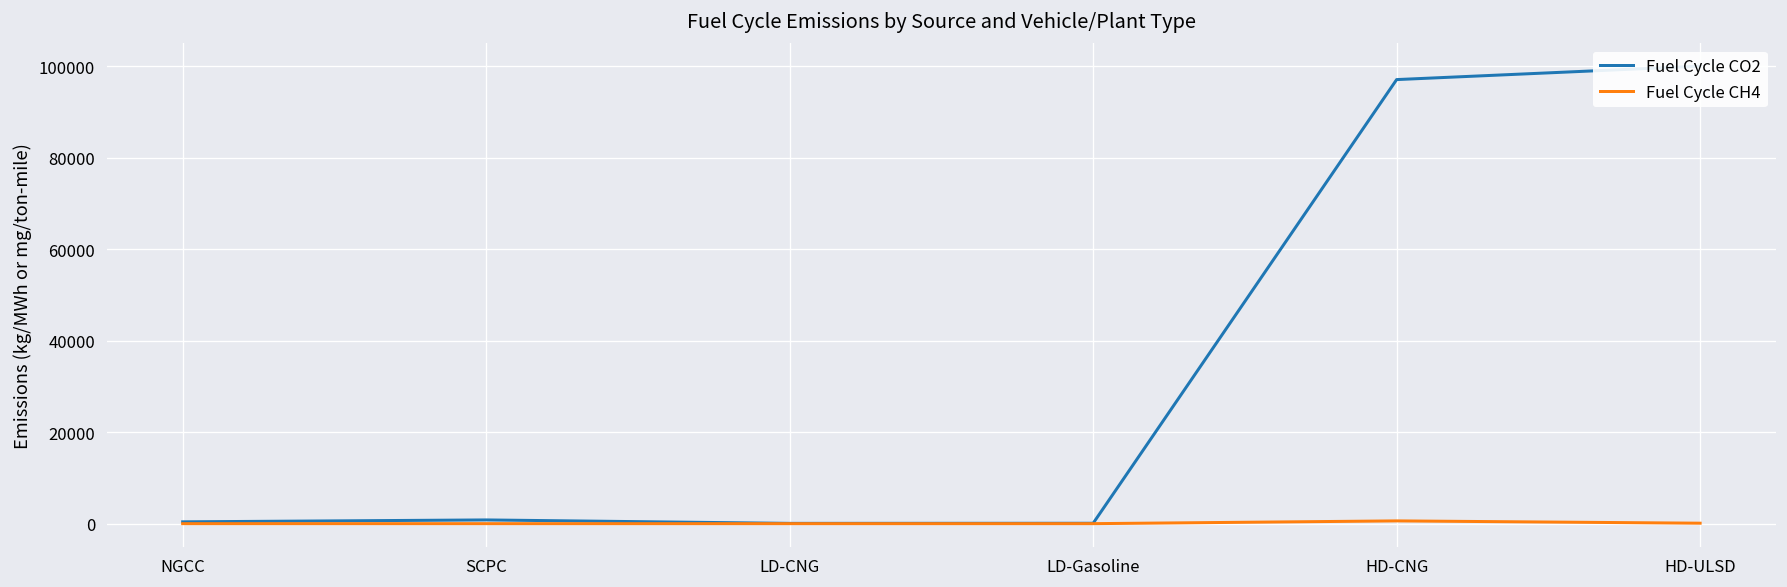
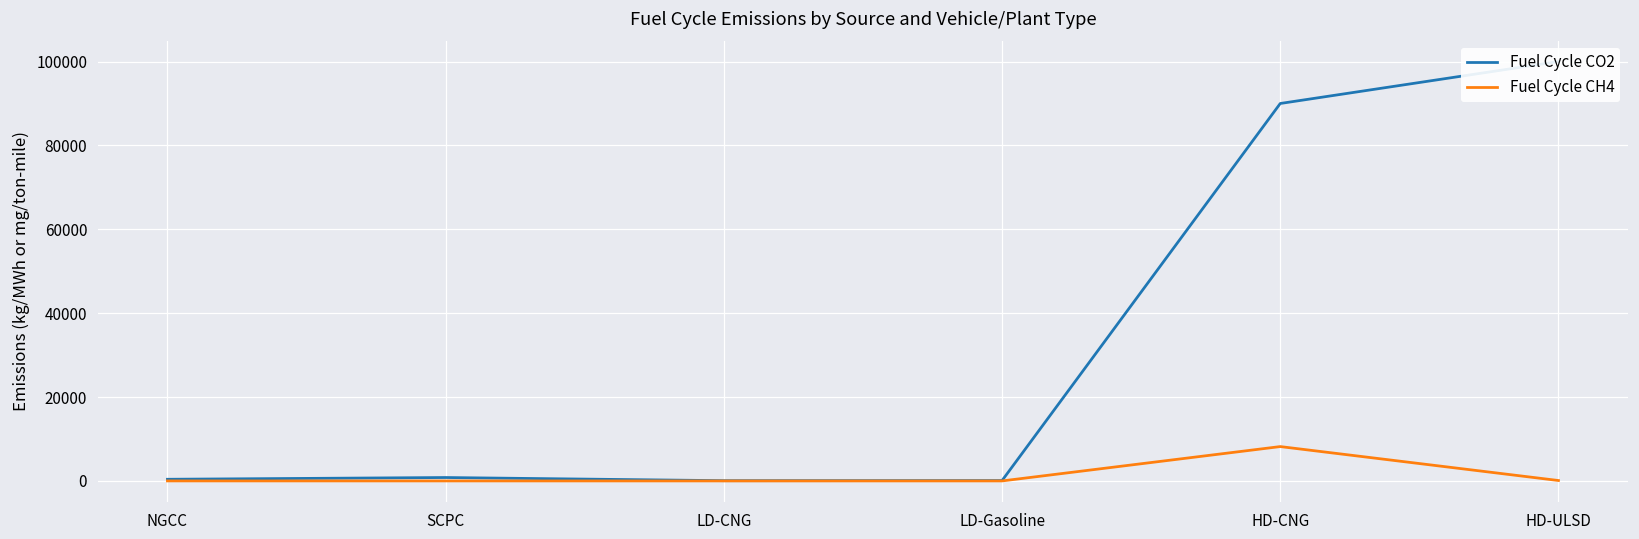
Fuel Cycle CO2, HD-CNG: 97000 -> 90000
Fuel Cycle CH4, HD-CNG: 1000 -> 8000
